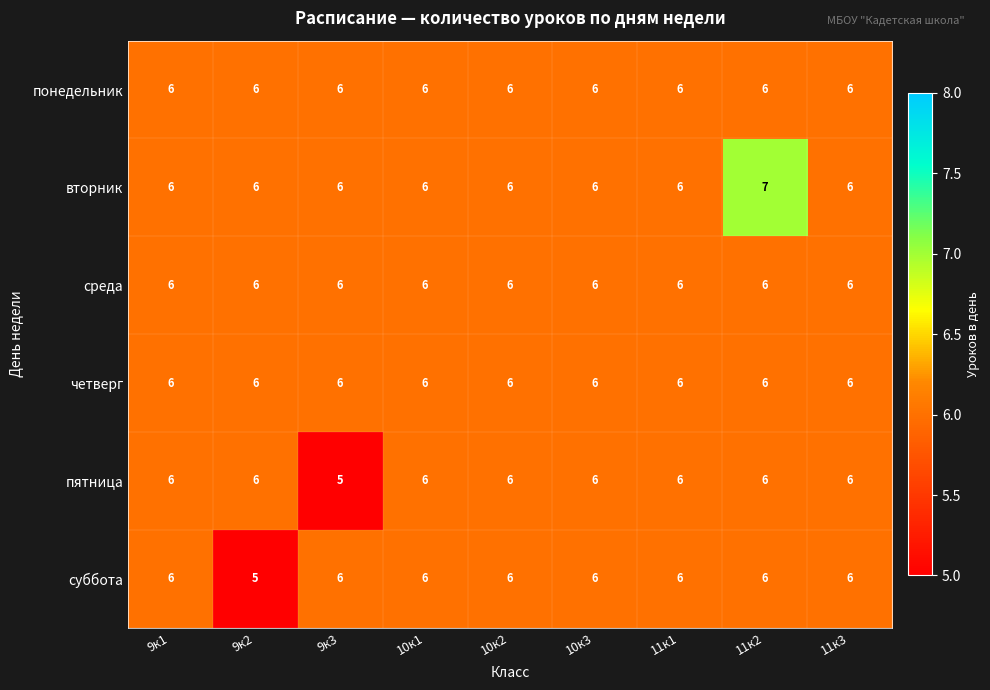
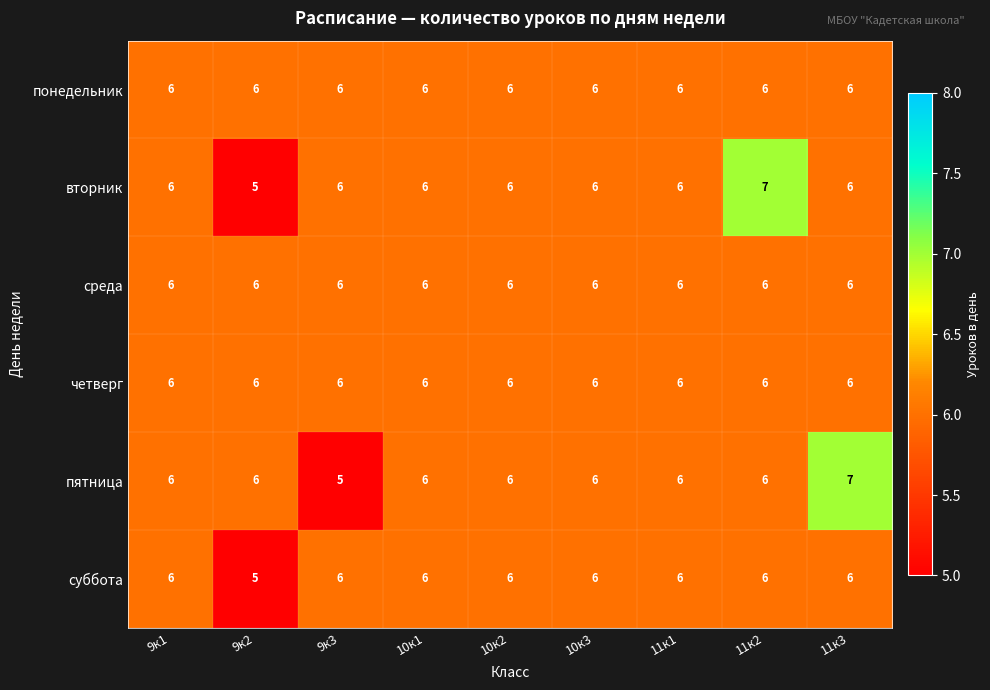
вторник, 9к2: 6 -> 5
пятница, 11к3: 6 -> 7
